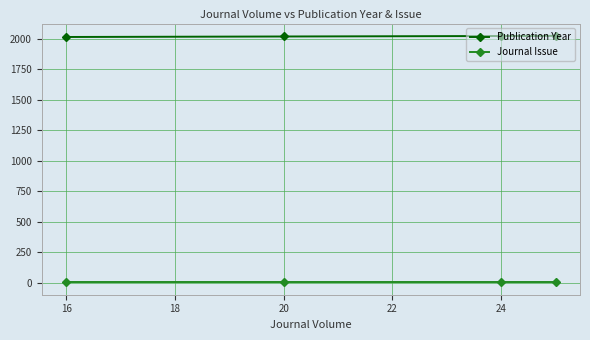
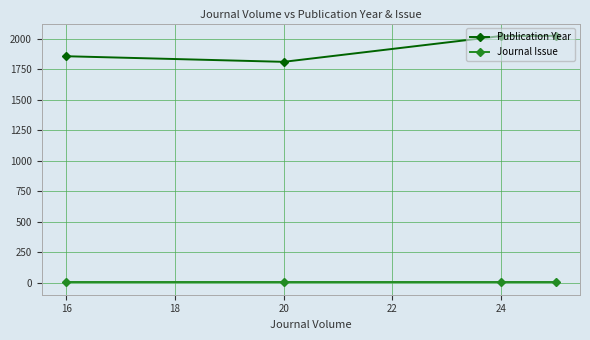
Publication Year, 16: 2020 -> 1860
Publication Year, 20: 2020 -> 1810
